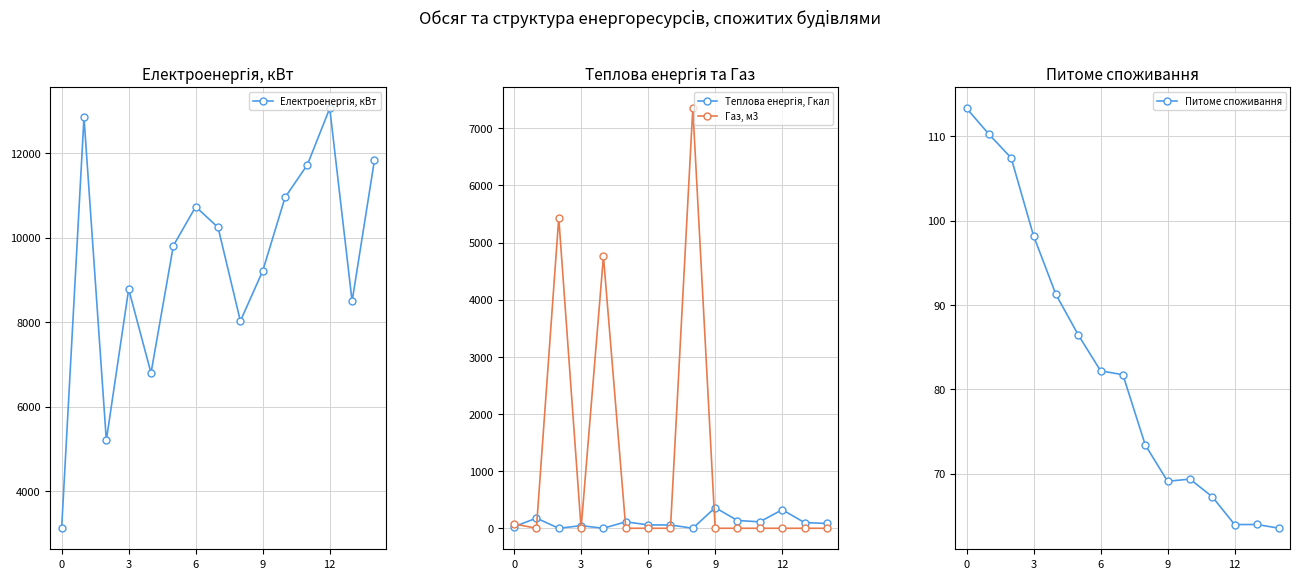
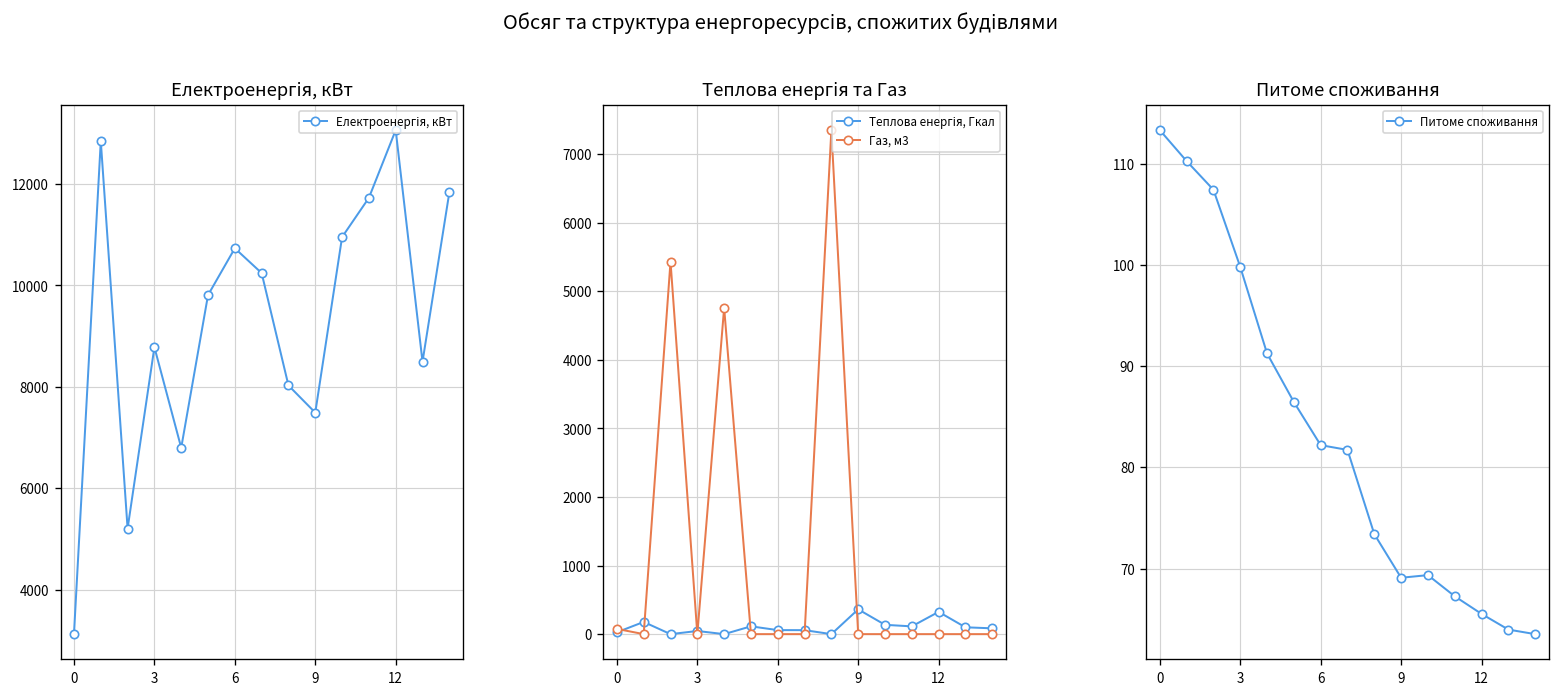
Електроенергія, кВт, 9: 9200 -> 7500
Питоме споживання, 3: 98 -> 100
Питоме споживання, 12: 64 -> 66
